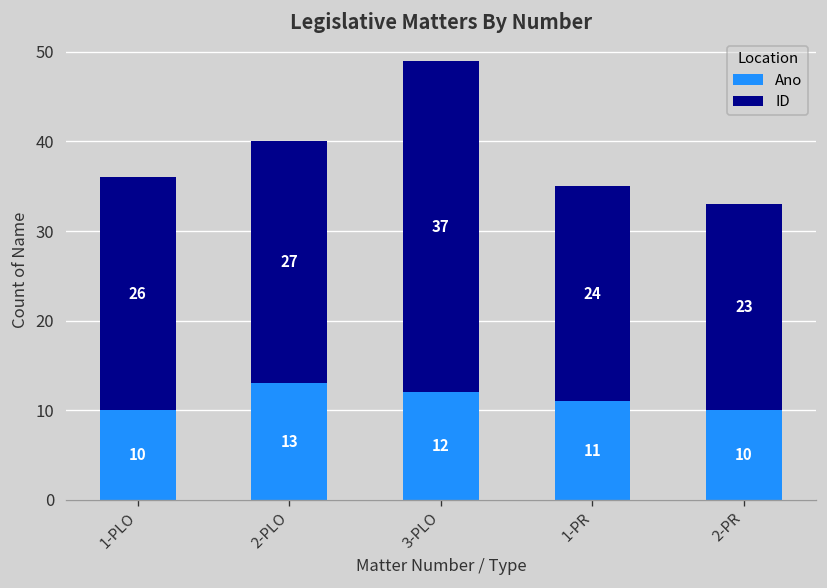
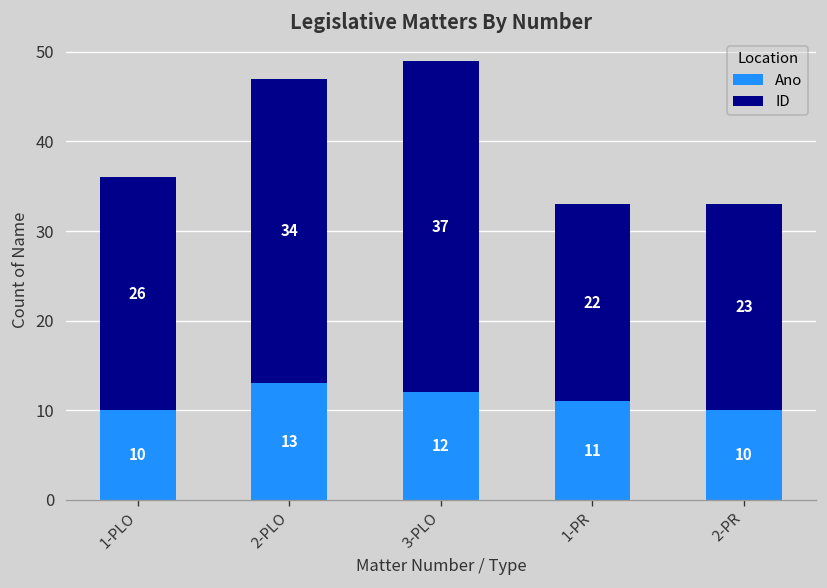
ID, 2-PLO: 27 -> 34
ID, 1-PR: 24 -> 22
